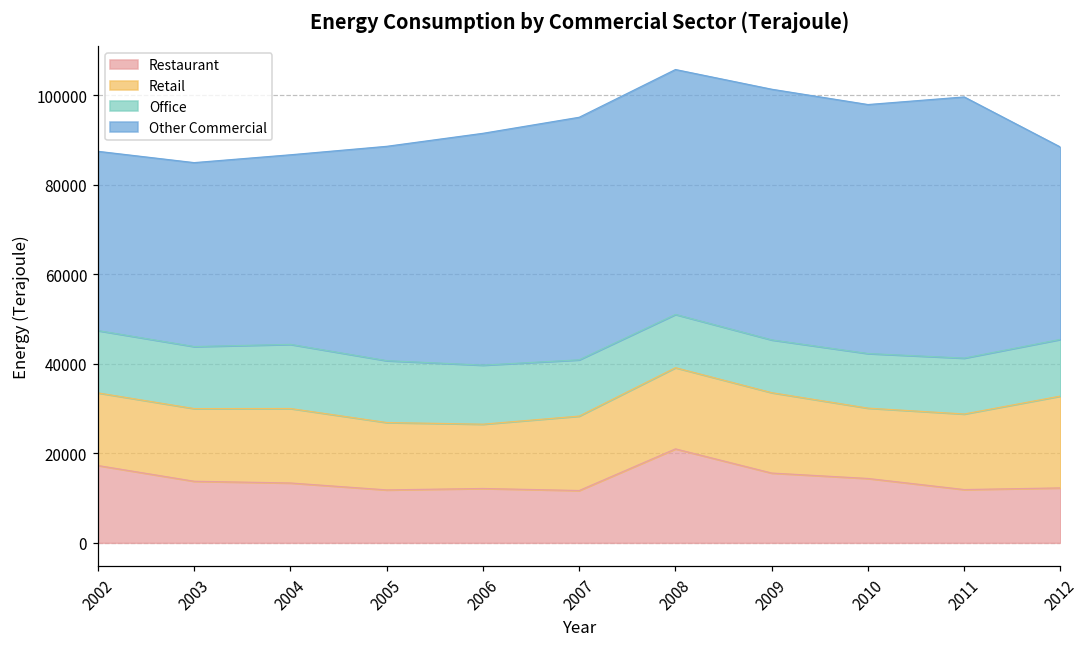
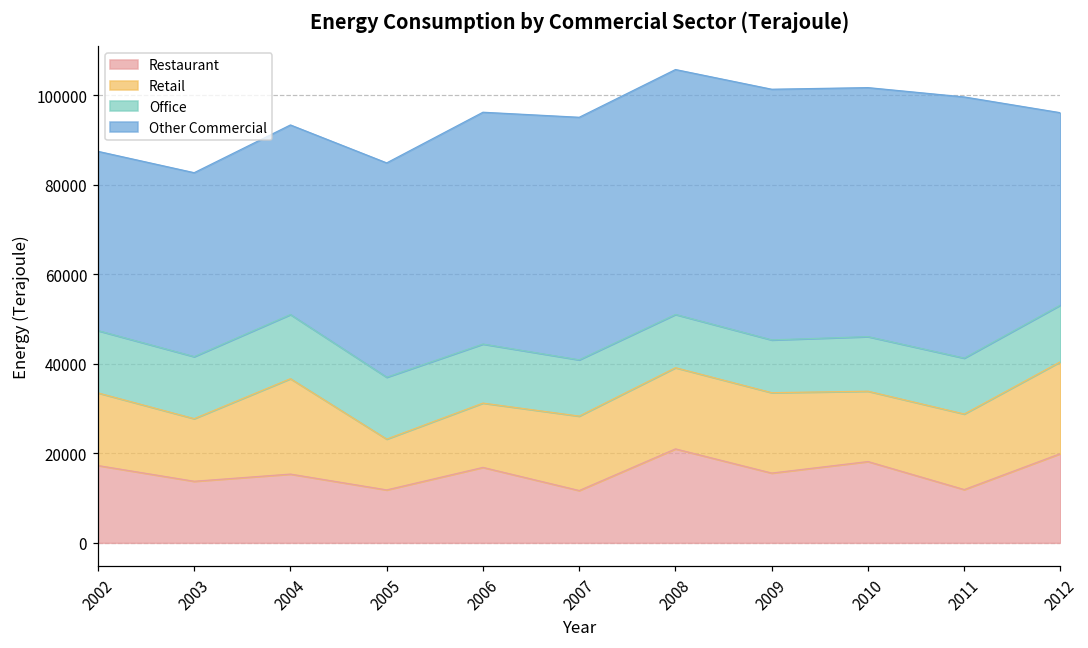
Retail, 2003: 16000 -> 14000
Restaurant, 2004: 13000 -> 15000
Retail, 2004: 17000 -> 21000
Retail, 2005: 15000 -> 11000
Restaurant, 2006: 12000 -> 17000
Restaurant, 2010: 14000 -> 18000
Restaurant, 2012: 12000 -> 20000
